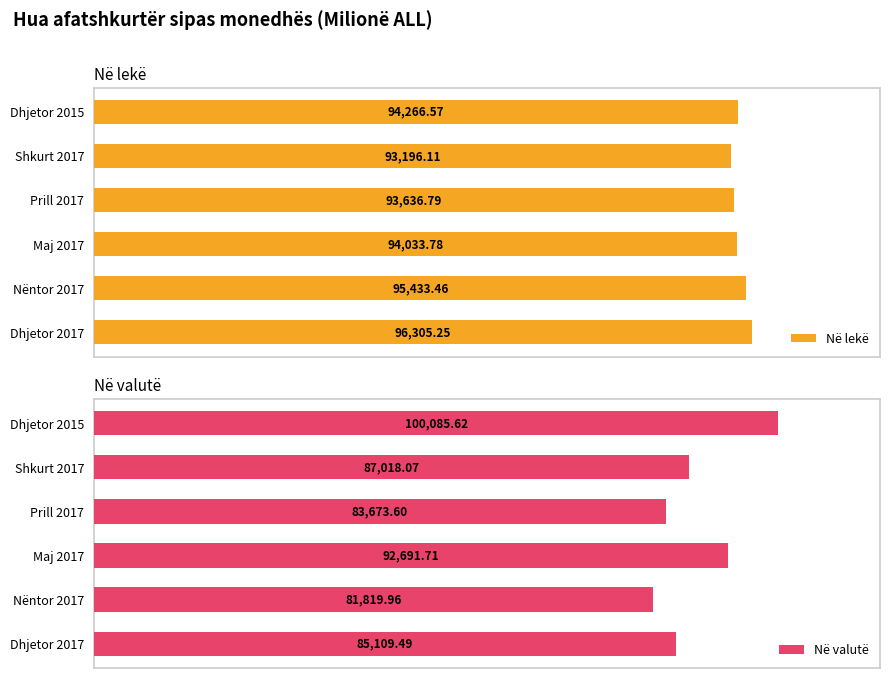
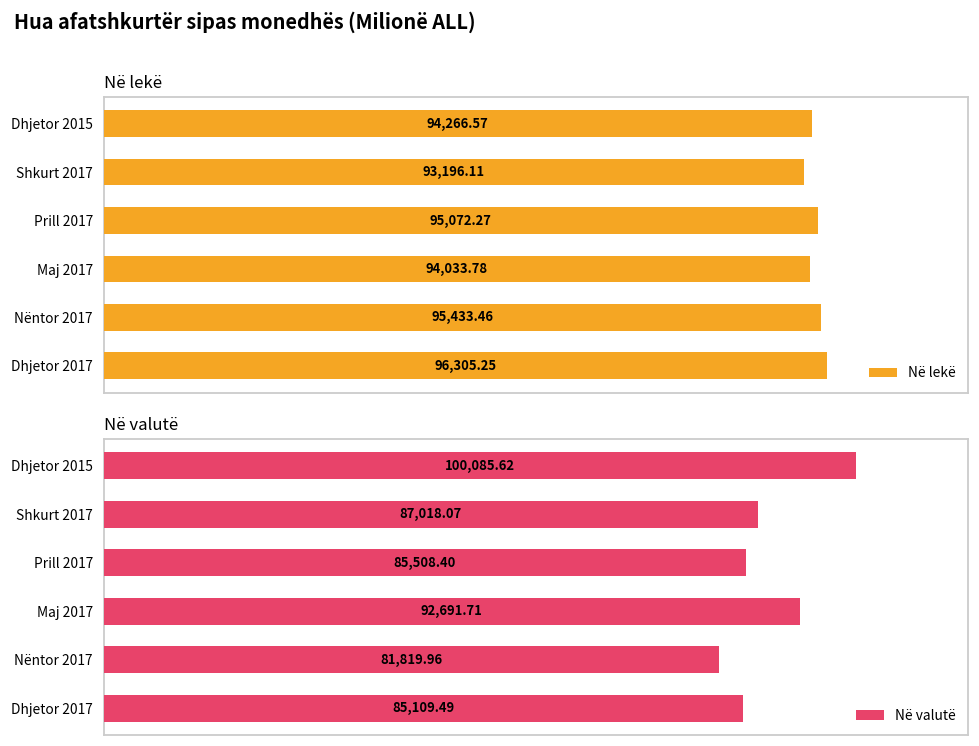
Në lekë, Prill 2017: 93,636.79 -> 95,072.27
Në valutë, Prill 2017: 83,673.60 -> 85,508.40
